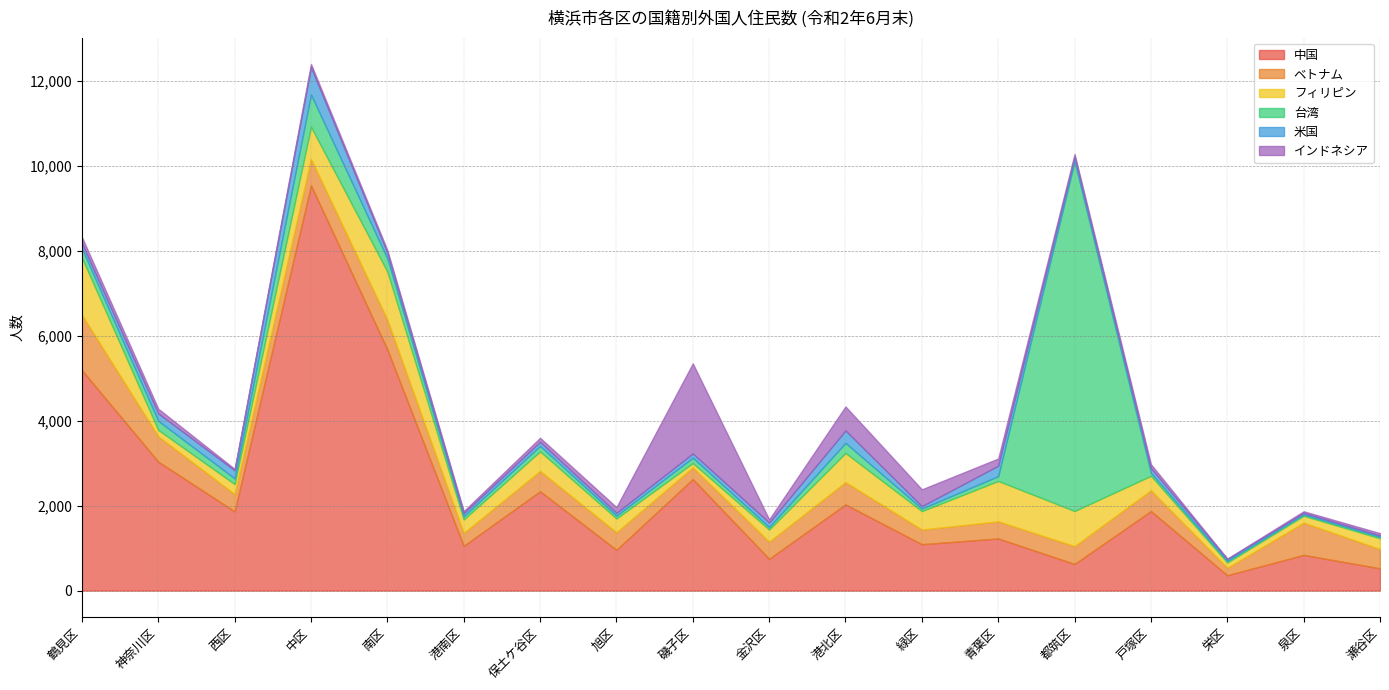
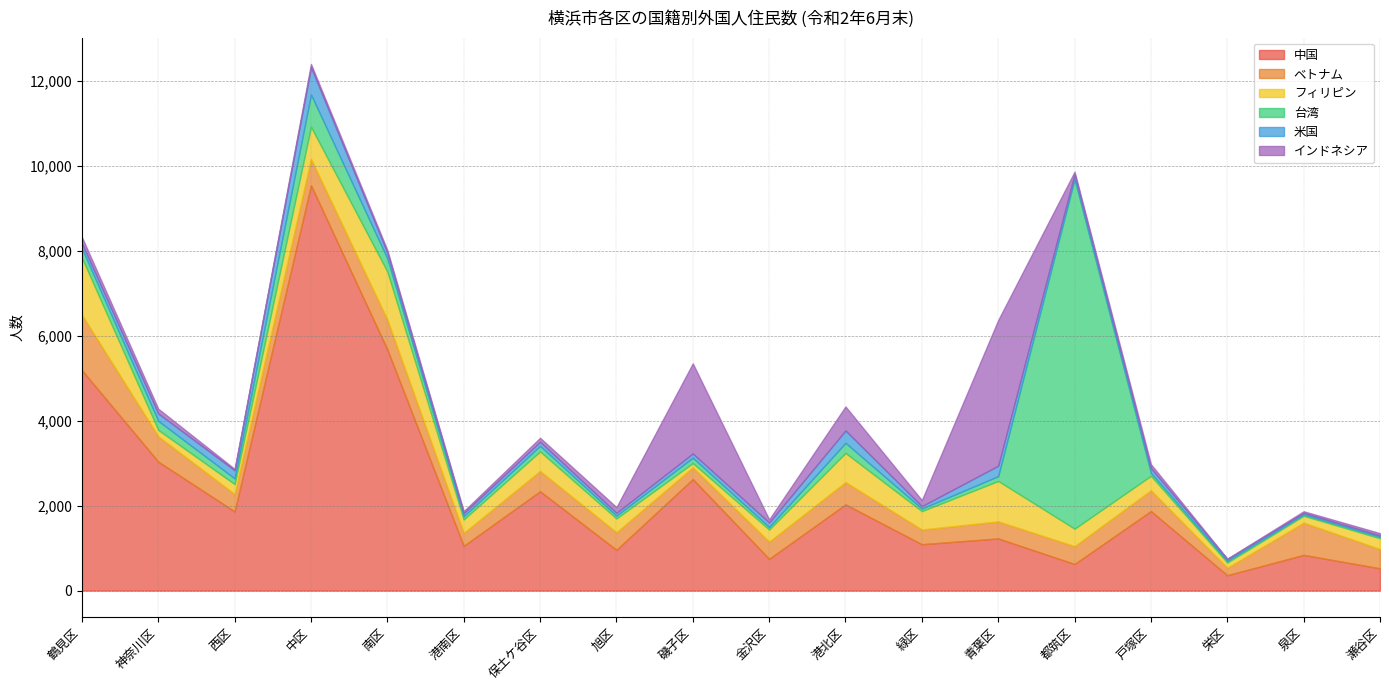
インドネシア, 緑区: 400 -> 100
インドネシア, 青葉区: 200 -> 3,400
フィリピン, 都筑区: 800 -> 400
